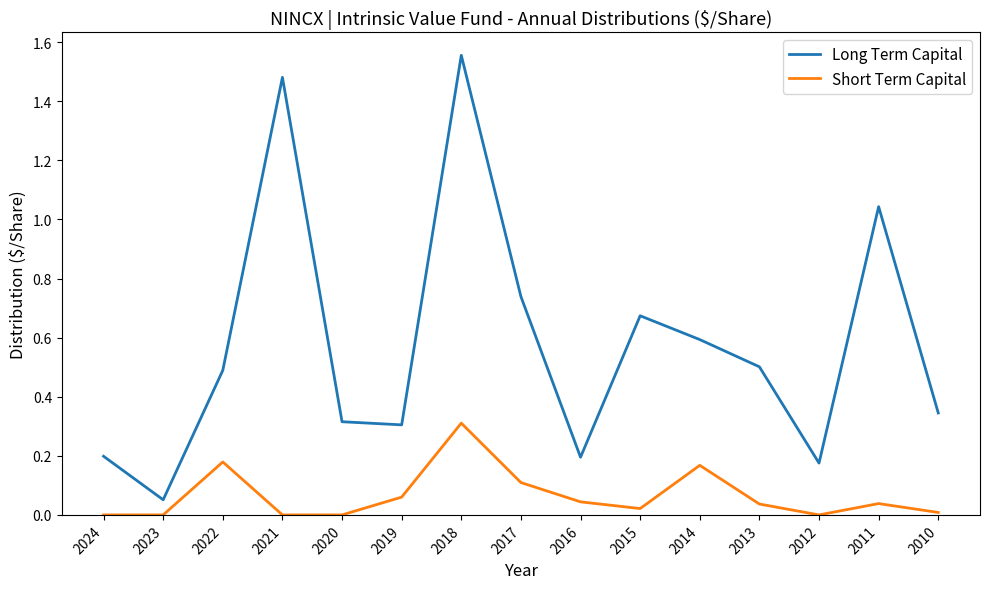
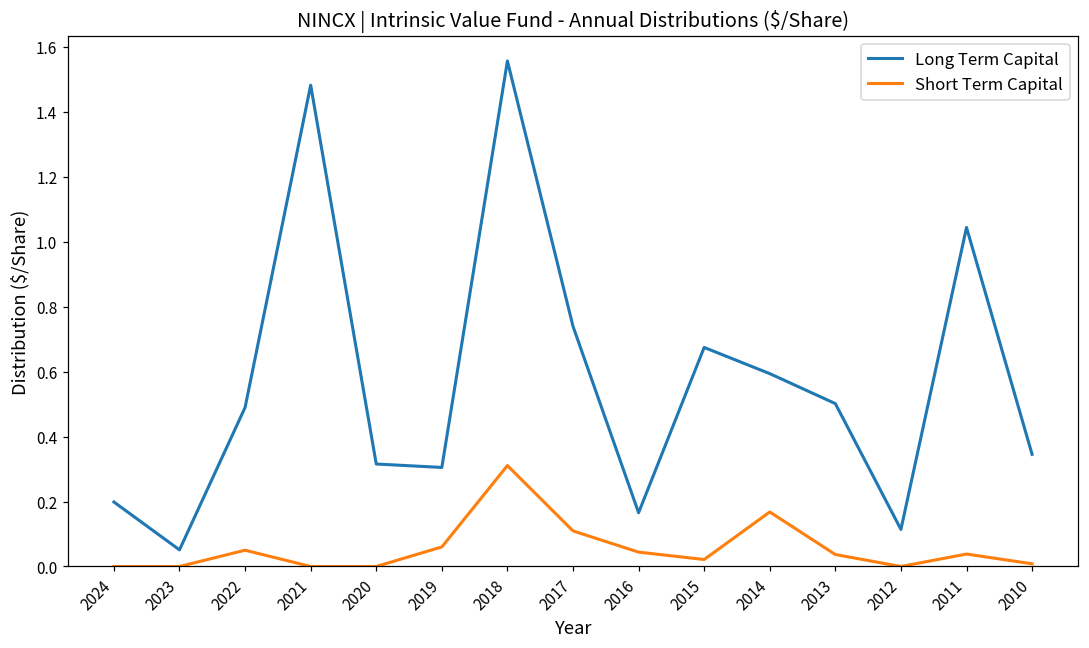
Short Term Capital, 2022: 0.18 -> 0.05
Long Term Capital, 2016: 0.20 -> 0.17
Long Term Capital, 2012: 0.18 -> 0.11
